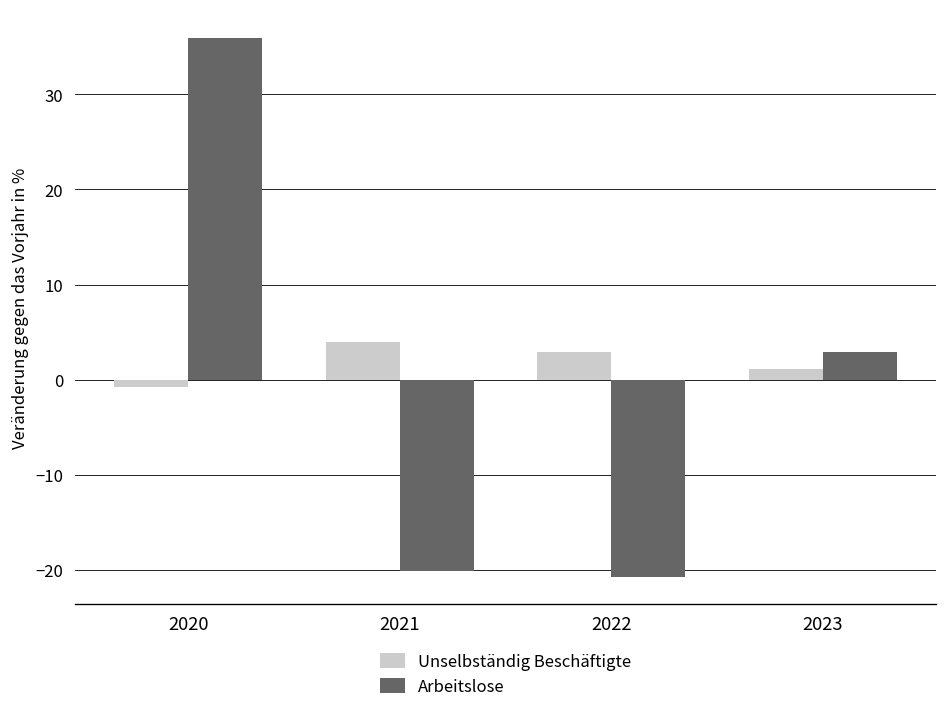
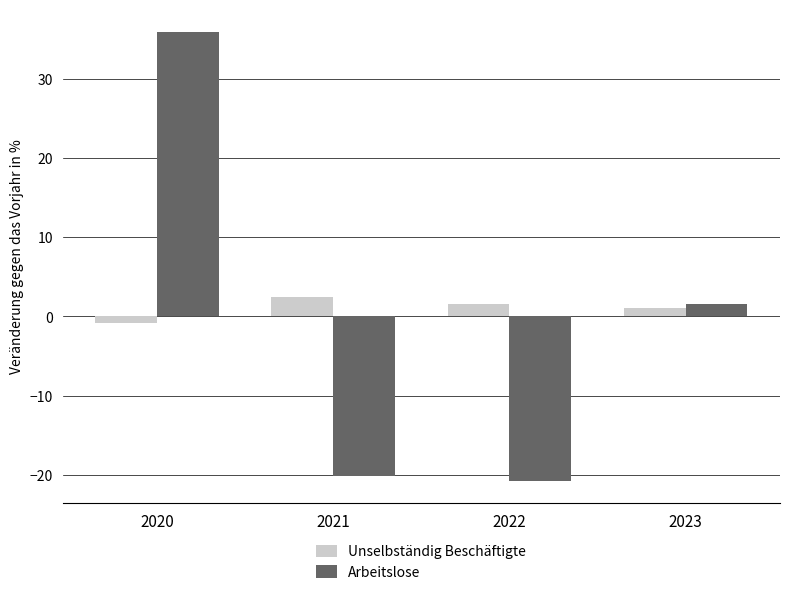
Unselbständig Beschäftigte, 2021: 4 -> 2
Unselbständig Beschäftigte, 2022: 3 -> 2
Arbeitslose, 2023: 3 -> 2
